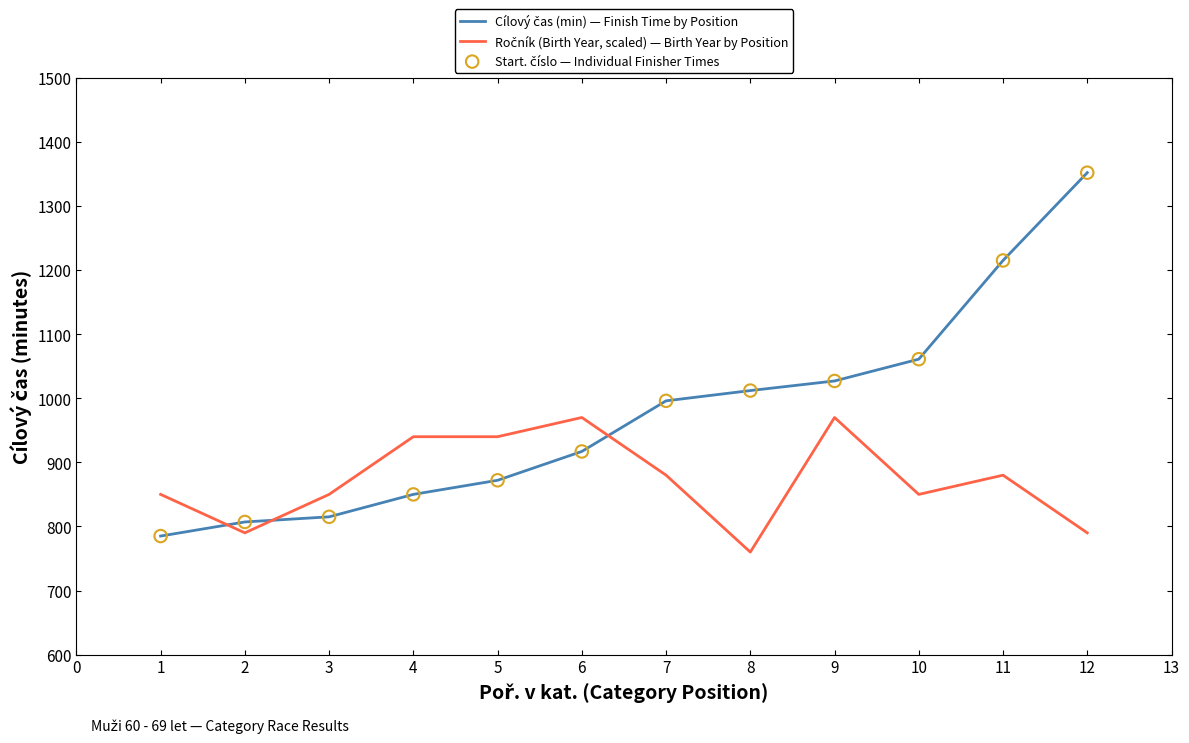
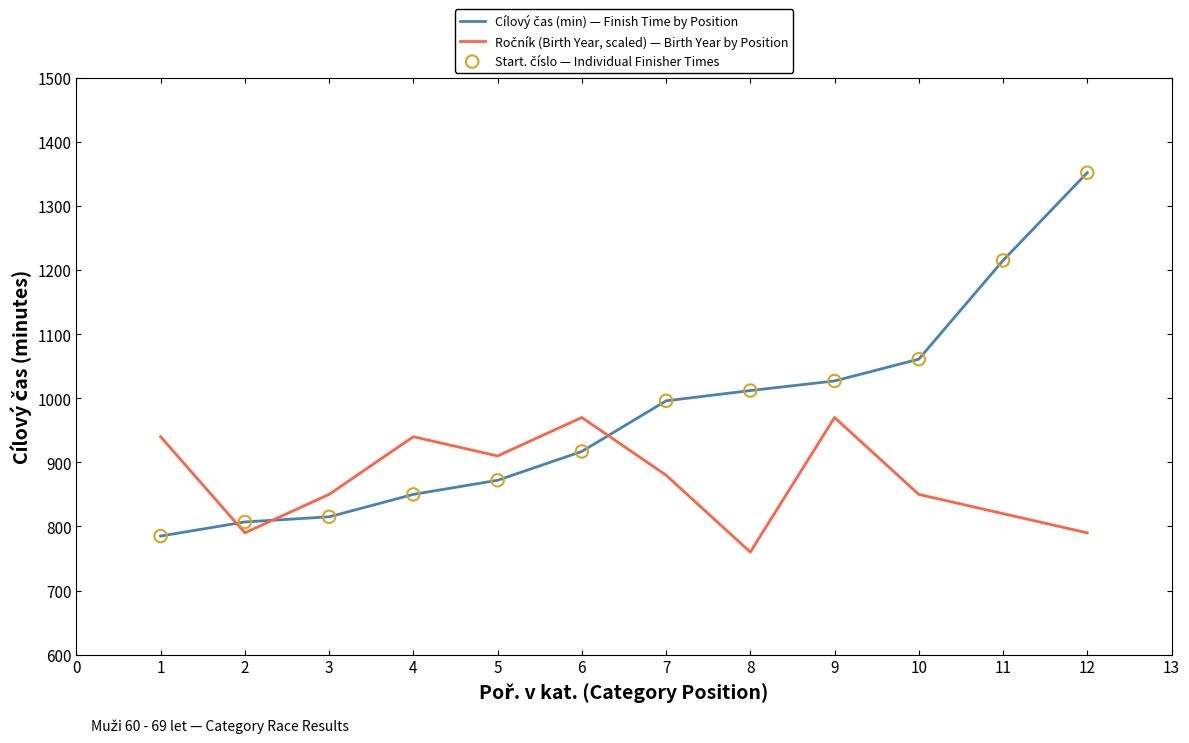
Ročník (Birth Year, scaled) — Birth Year by Position, 1: 850 -> 940
Ročník (Birth Year, scaled) — Birth Year by Position, 5: 940 -> 910
Ročník (Birth Year, scaled) — Birth Year by Position, 11: 880 -> 820
